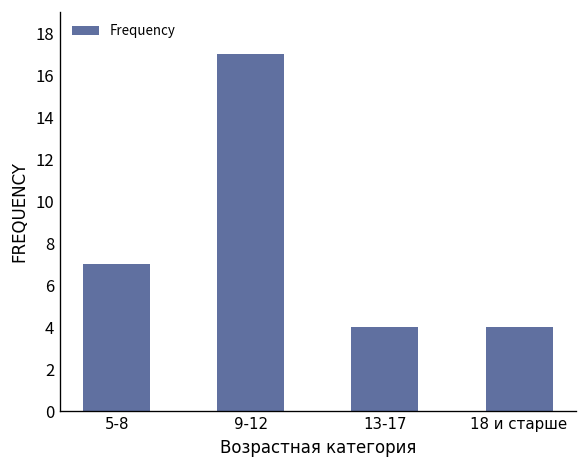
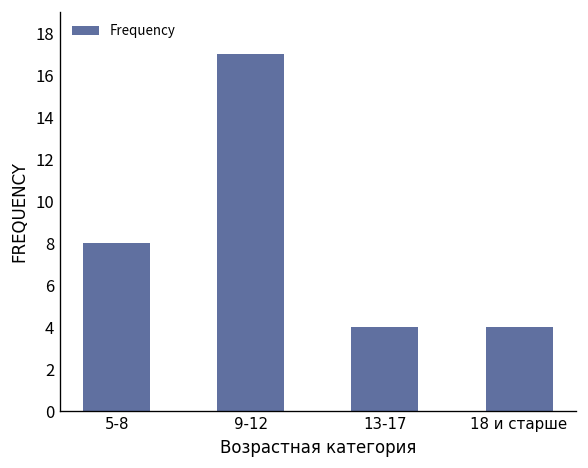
5-8: 7 -> 8
